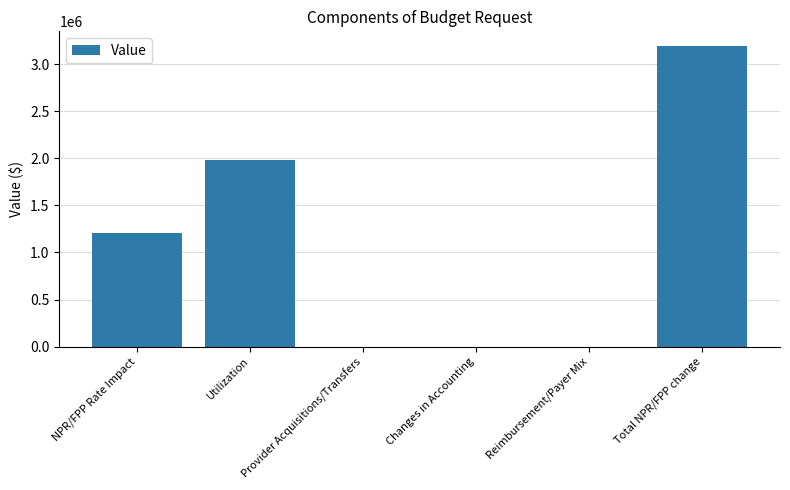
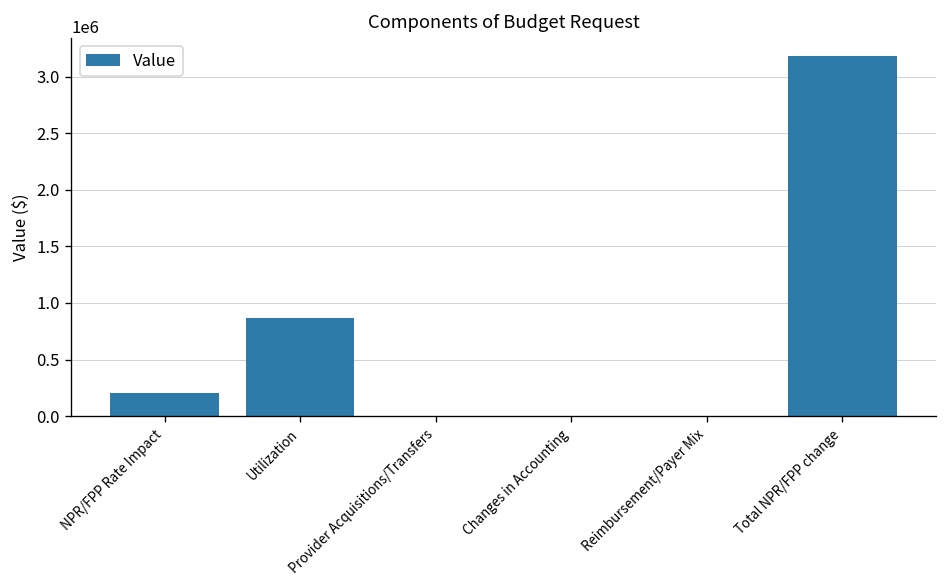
NPR/FPP Rate Impact: 1200000 -> 200000
Utilization: 2000000 -> 900000
